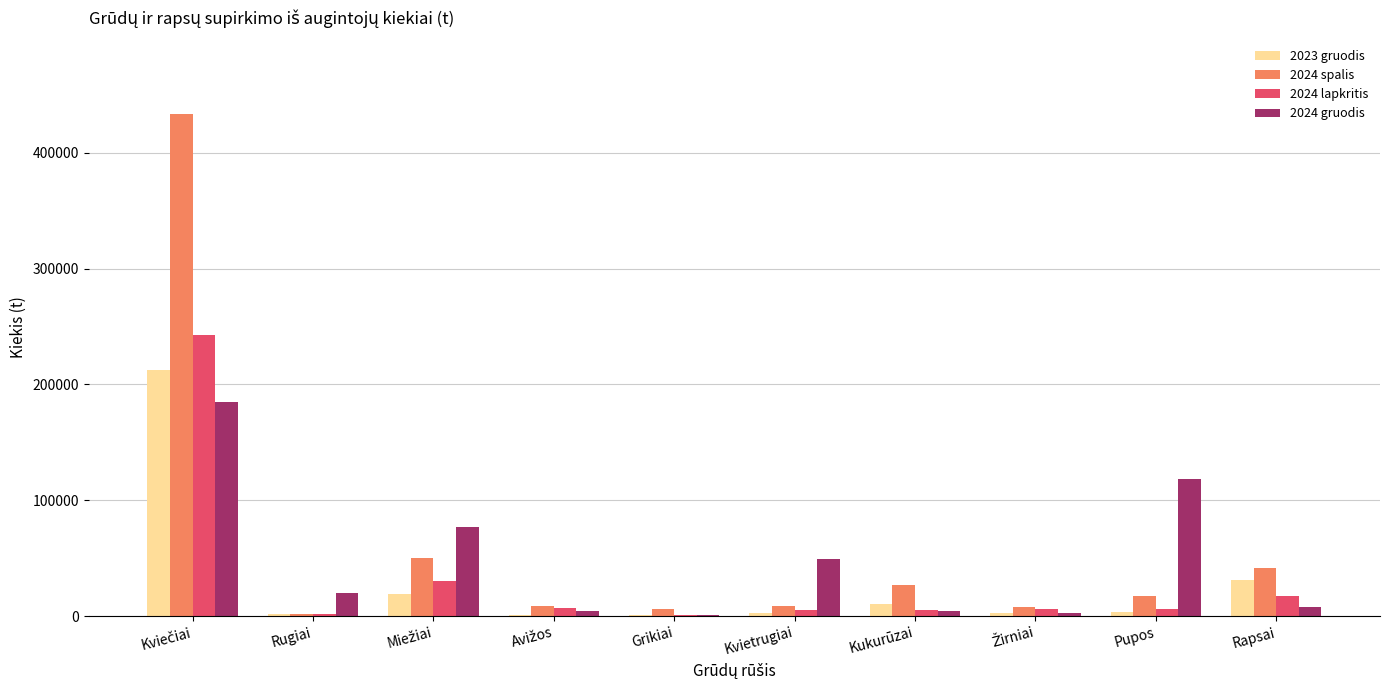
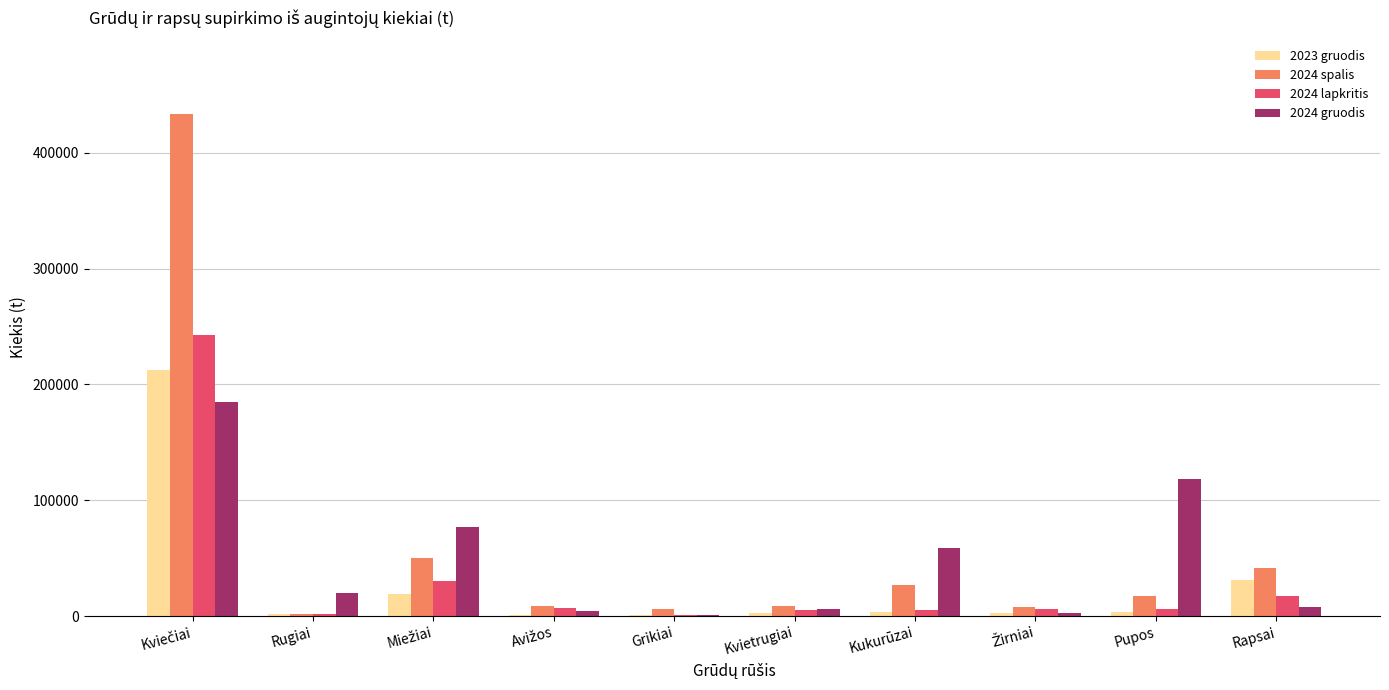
2024 gruodis, Kvietrugiai: 49000 -> 6000
2023 gruodis, Kukurūzai: 11000 -> 4000
2024 gruodis, Kukurūzai: 4000 -> 59000
